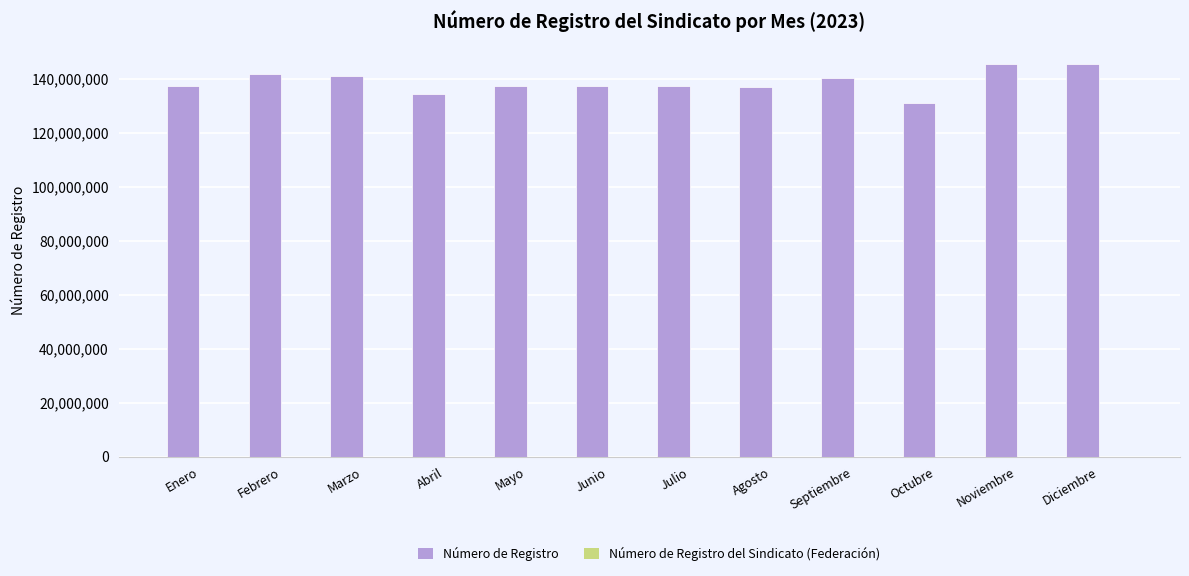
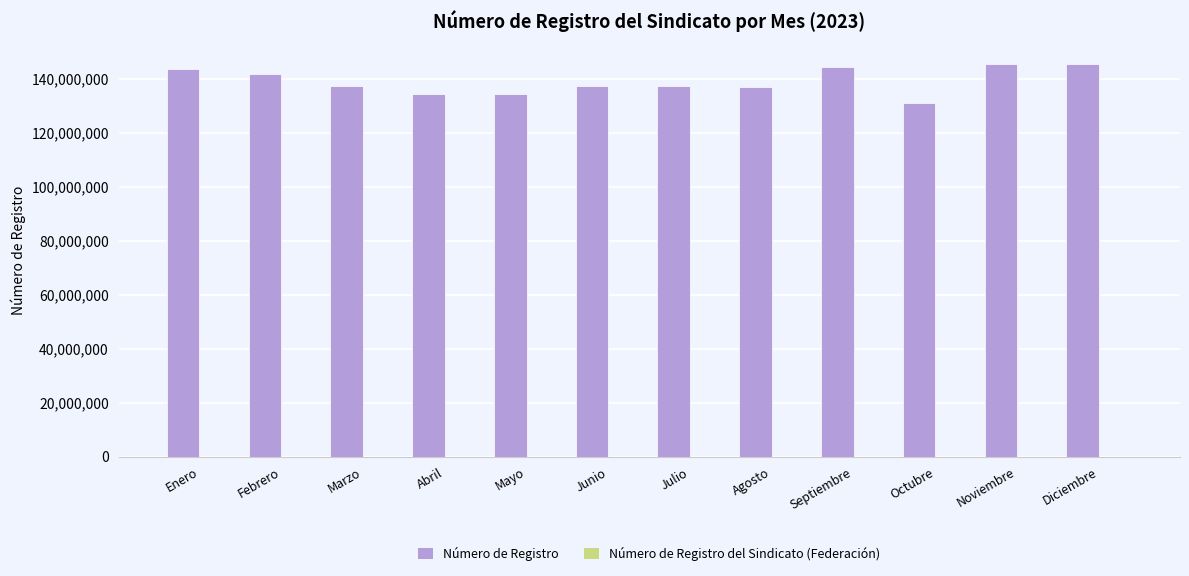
Número de Registro, Enero: 138,000,000 -> 144,000,000
Número de Registro, Marzo: 141,000,000 -> 138,000,000
Número de Registro, Mayo: 138,000,000 -> 134,000,000
Número de Registro, Septiembre: 140,000,000 -> 144,000,000
